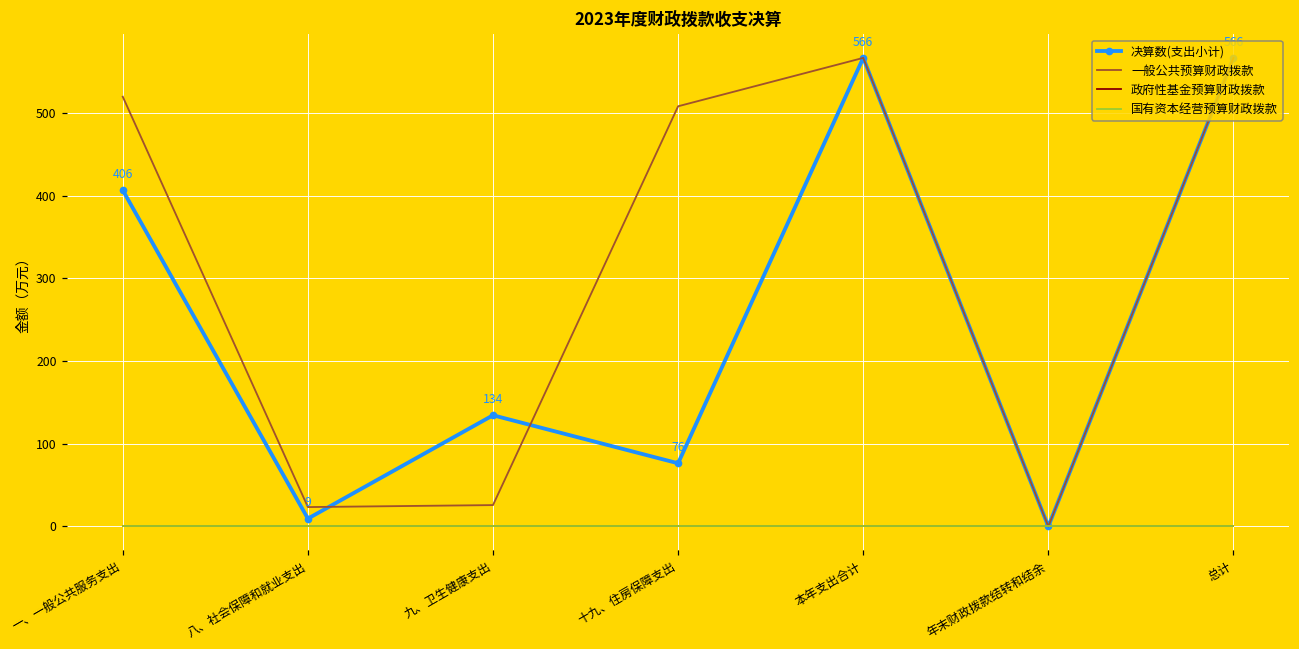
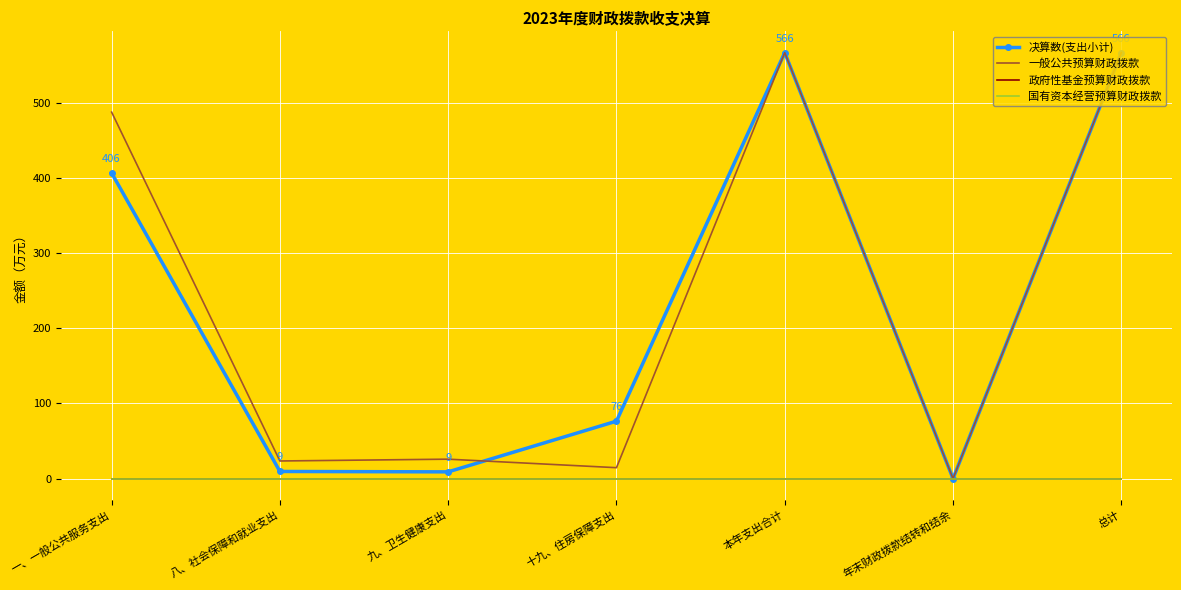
一般公共预算财政拨款, 一、一般公共服务支出: 520 -> 490
决算数(支出小计), 九、卫生健康支出: 134 -> 9
一般公共预算财政拨款, 十九、住房保障支出: 510 -> 10
